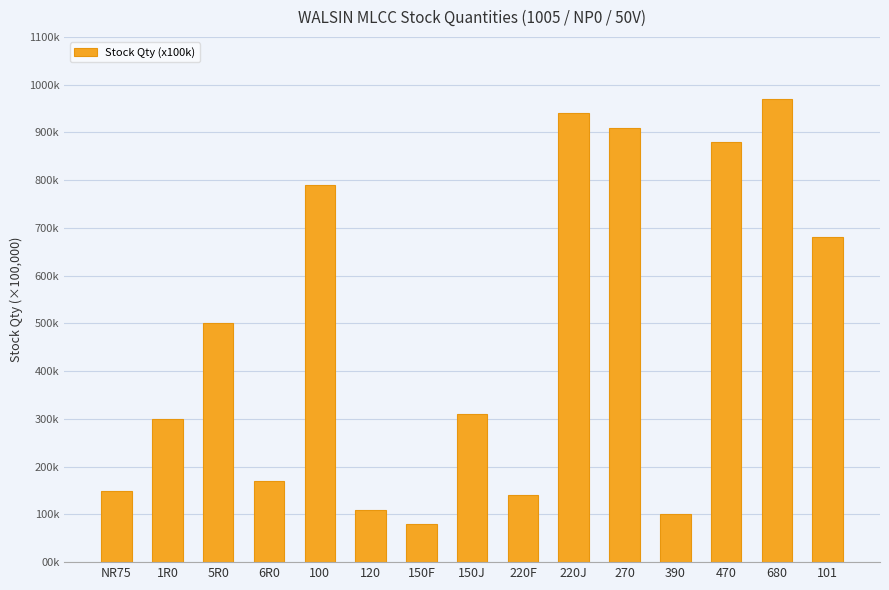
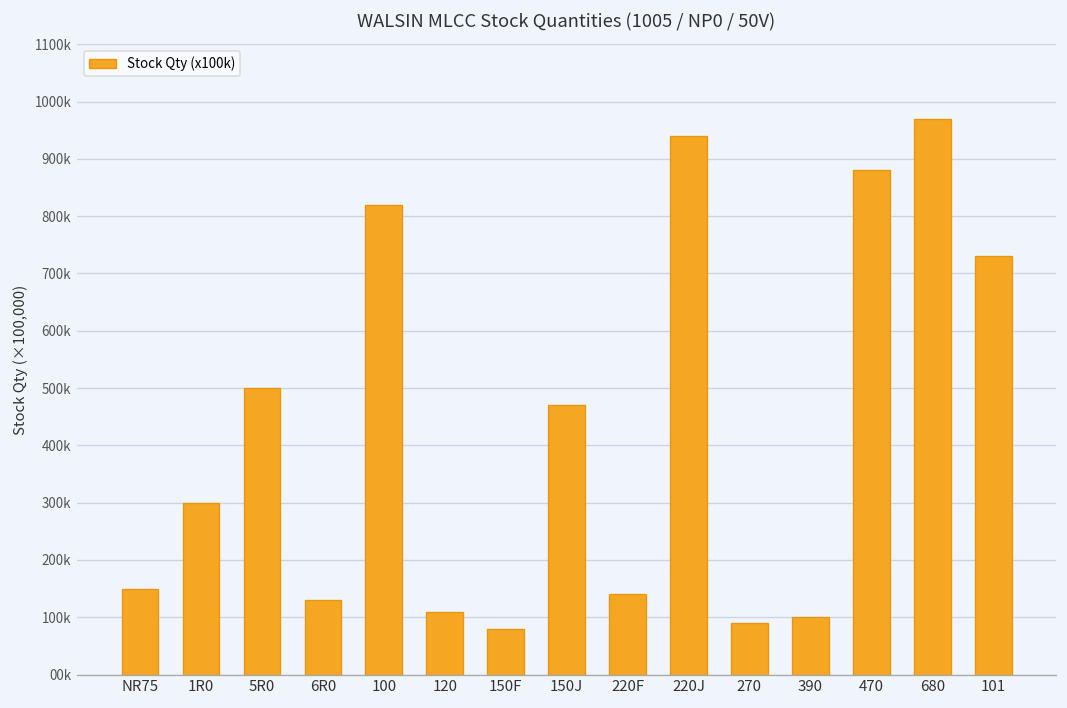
6R0: 170000 -> 130000
100: 790000 -> 820000
150J: 310000 -> 470000
270: 910000 -> 90000
101: 680000 -> 730000
